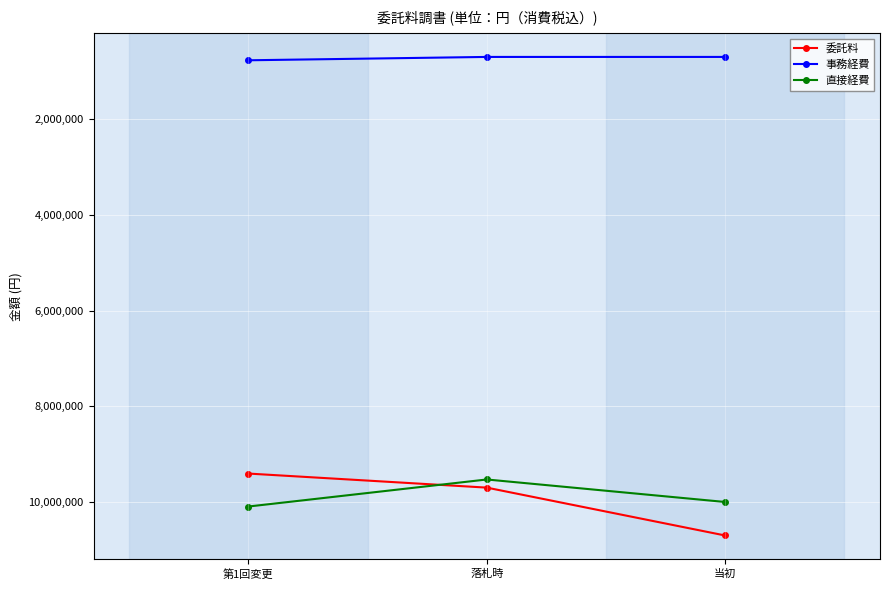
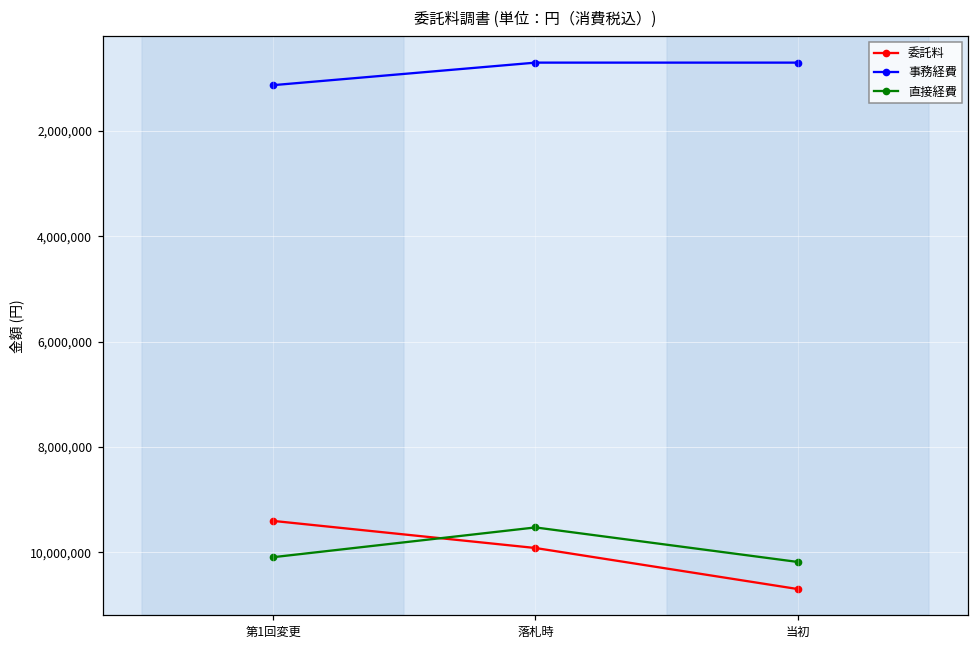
事務経費, 第1回変更: 800,000 -> 1,100,000
委託料, 落札時: 9,700,000 -> 9,900,000
直接経費, 当初: 10,000,000 -> 10,200,000
